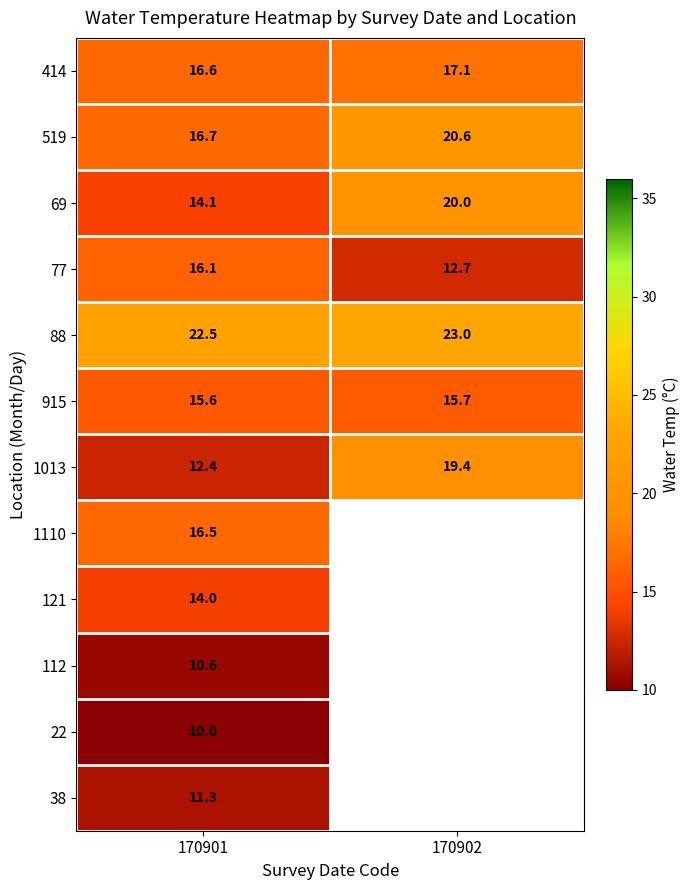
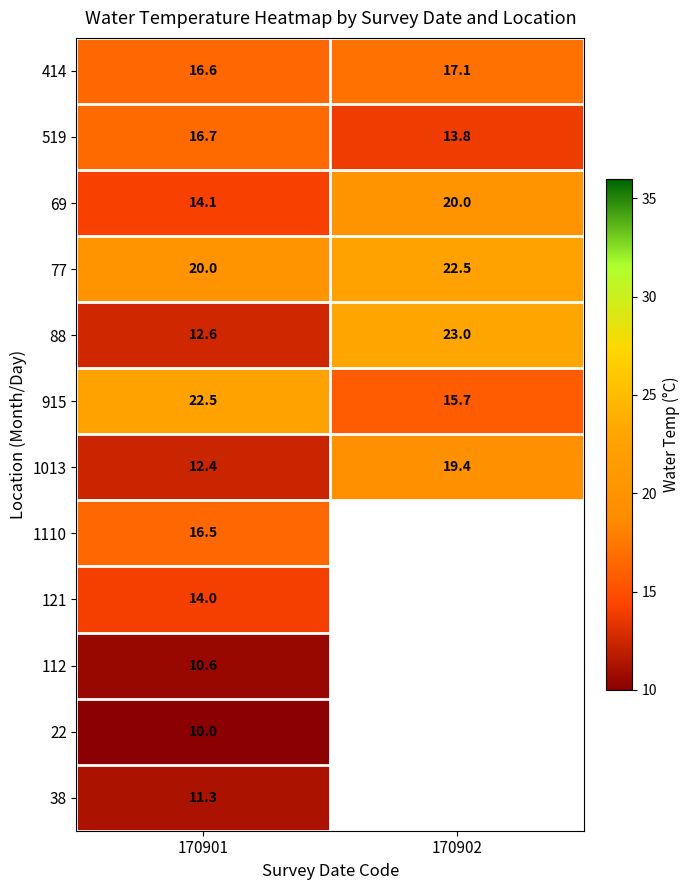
519, 170902: 20.6 -> 13.8
77, 170901: 16.1 -> 20.0
77, 170902: 12.7 -> 22.5
88, 170901: 22.5 -> 12.6
915, 170901: 15.6 -> 22.5
